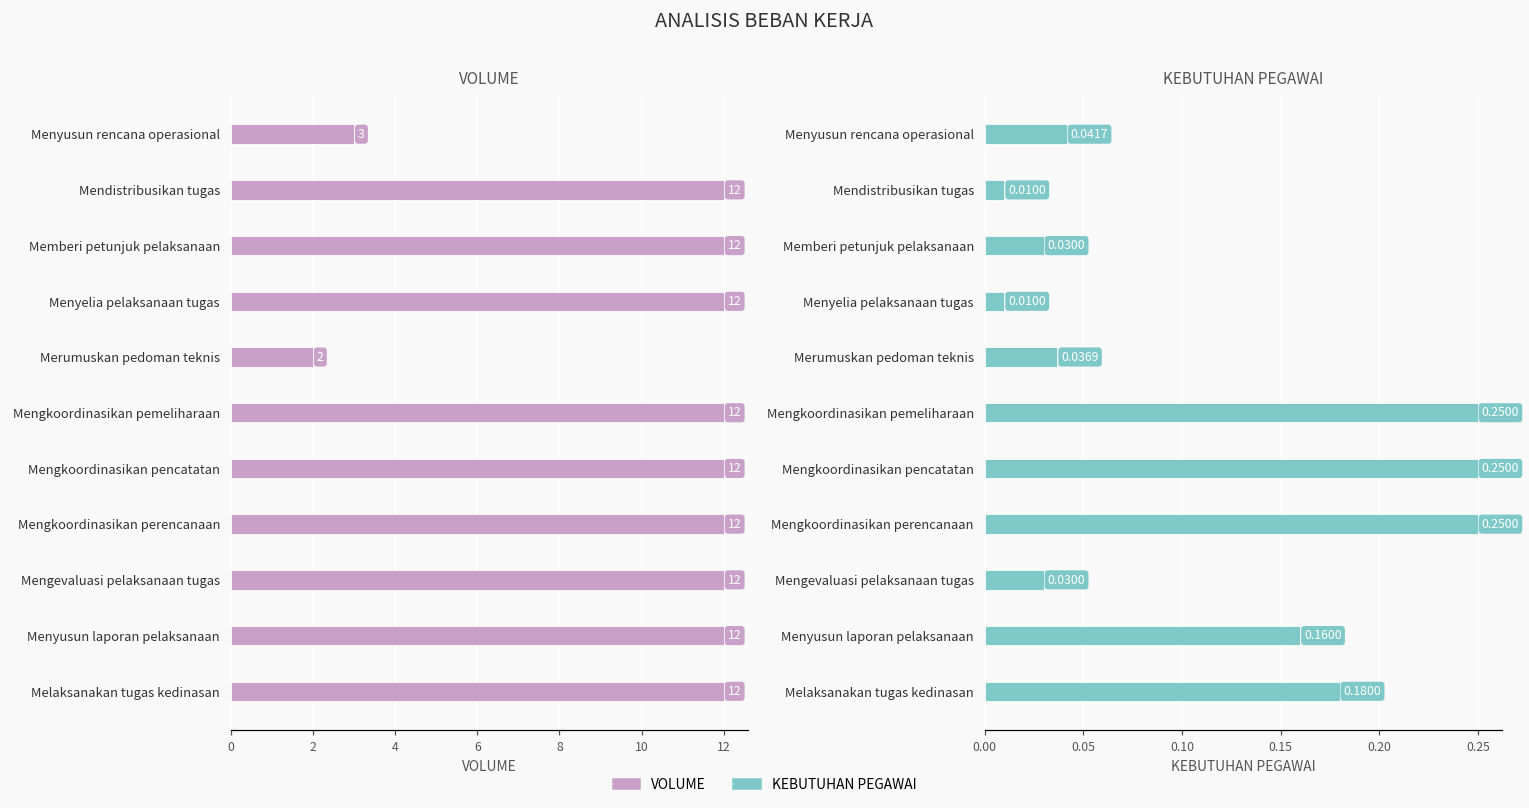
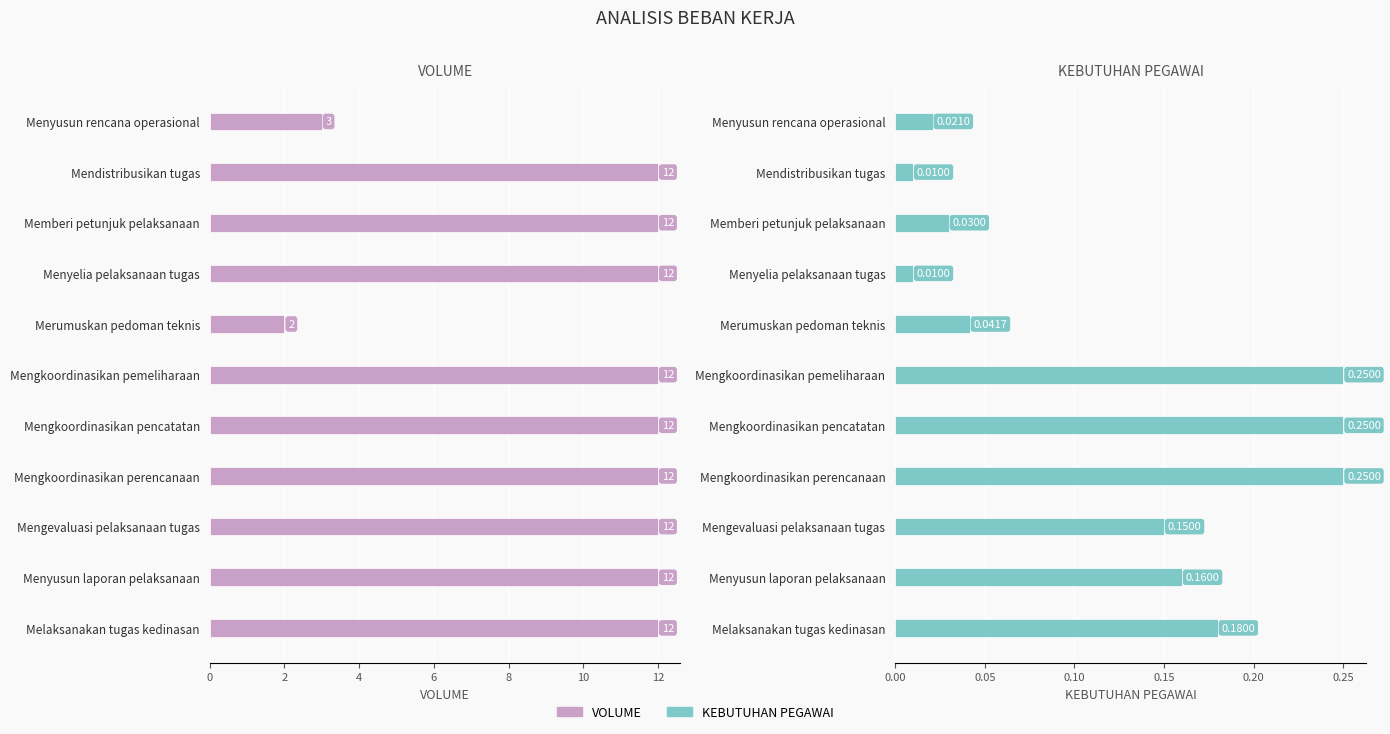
KEBUTUHAN PEGAWAI, Menyusun rencana operasional: 0.0417 -> 0.0210
KEBUTUHAN PEGAWAI, Merumuskan pedoman teknis: 0.0369 -> 0.0417
KEBUTUHAN PEGAWAI, Mengevaluasi pelaksanaan tugas: 0.0300 -> 0.1500
